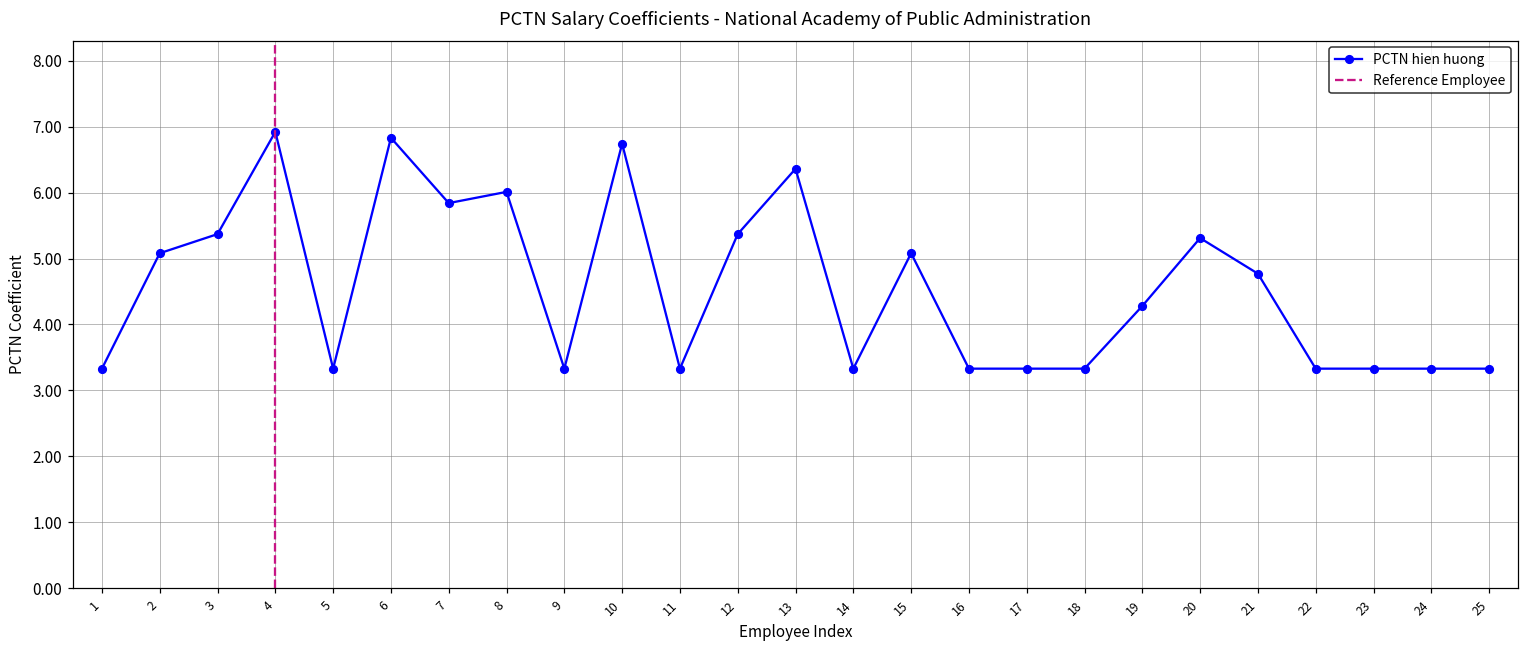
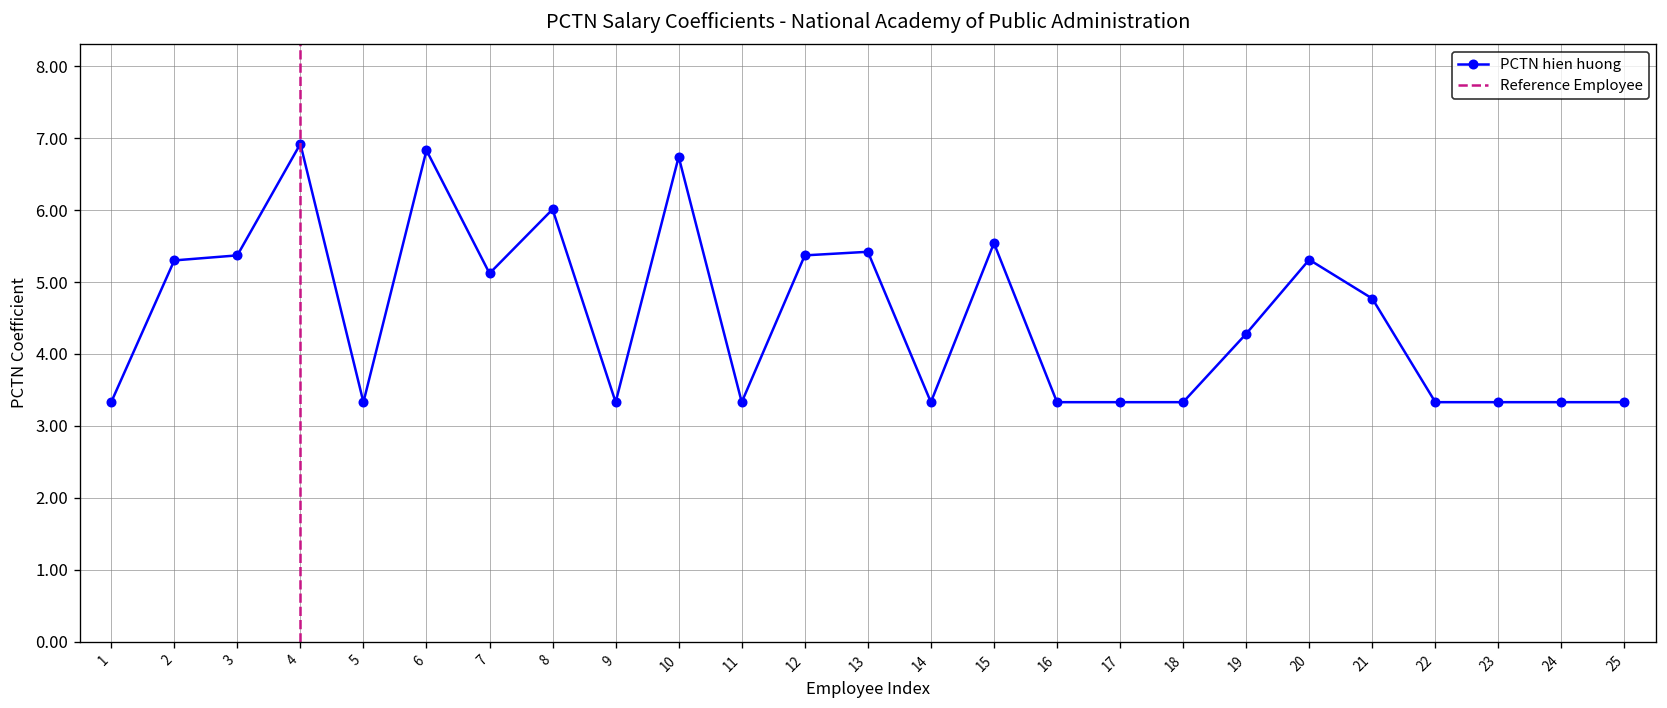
2: 5.1 -> 5.3
7: 5.8 -> 5.1
13: 6.4 -> 5.4
15: 5.1 -> 5.5
